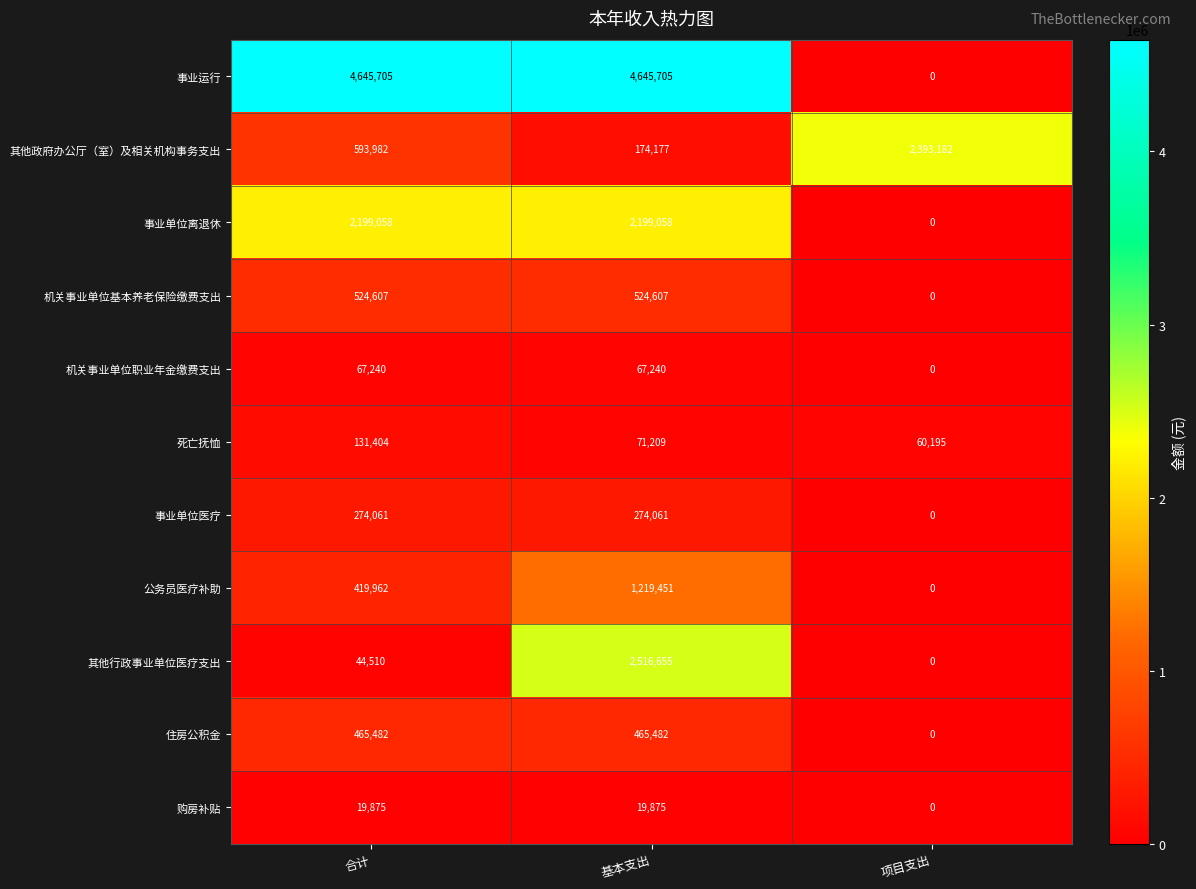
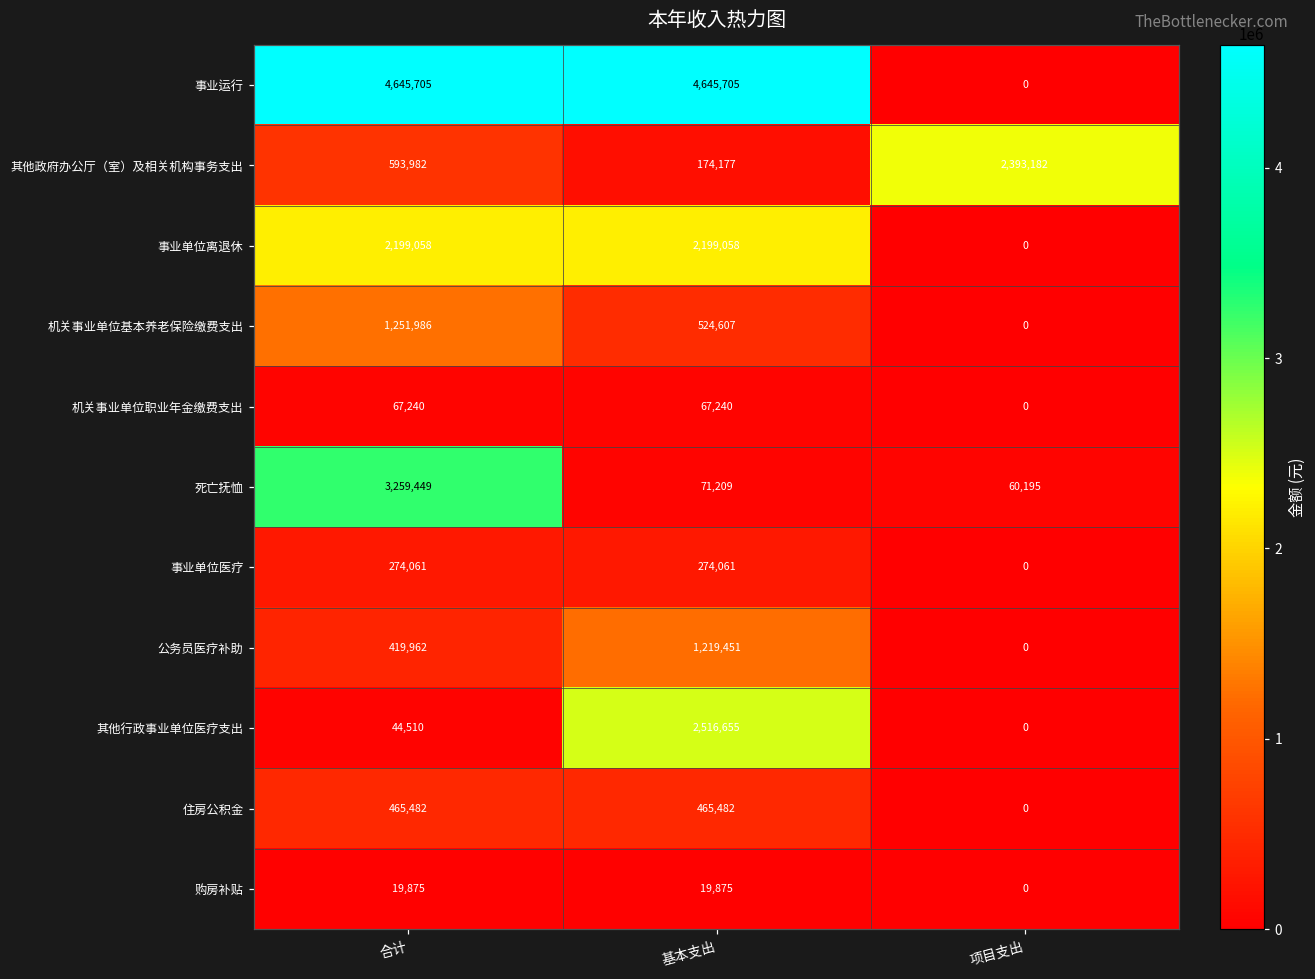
机关事业单位基本养老保险缴费支出, 合计: 524,607 -> 1,251,986
死亡抚恤, 合计: 131,404 -> 3,259,449
